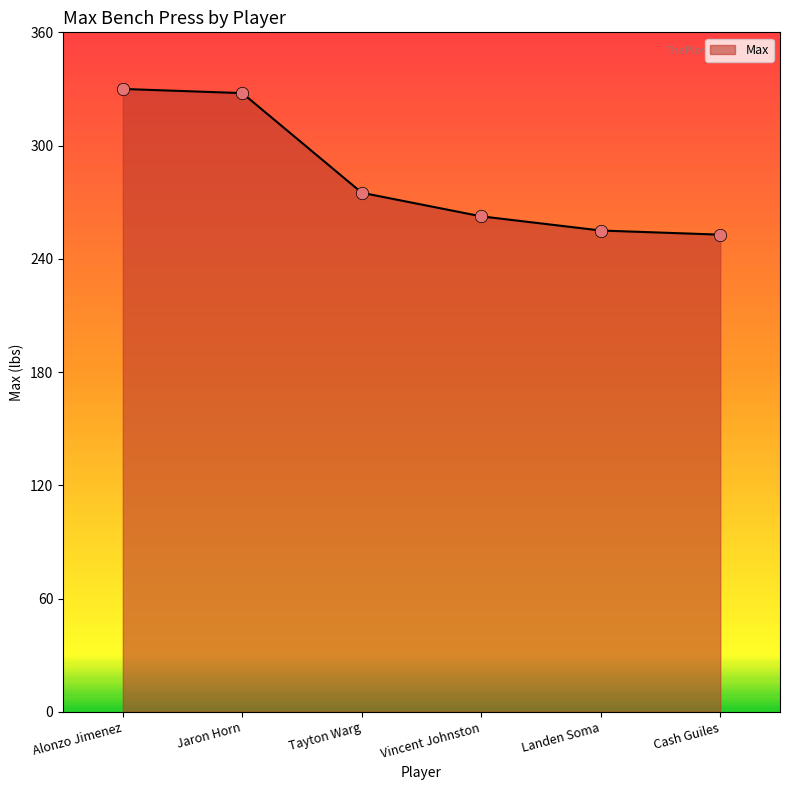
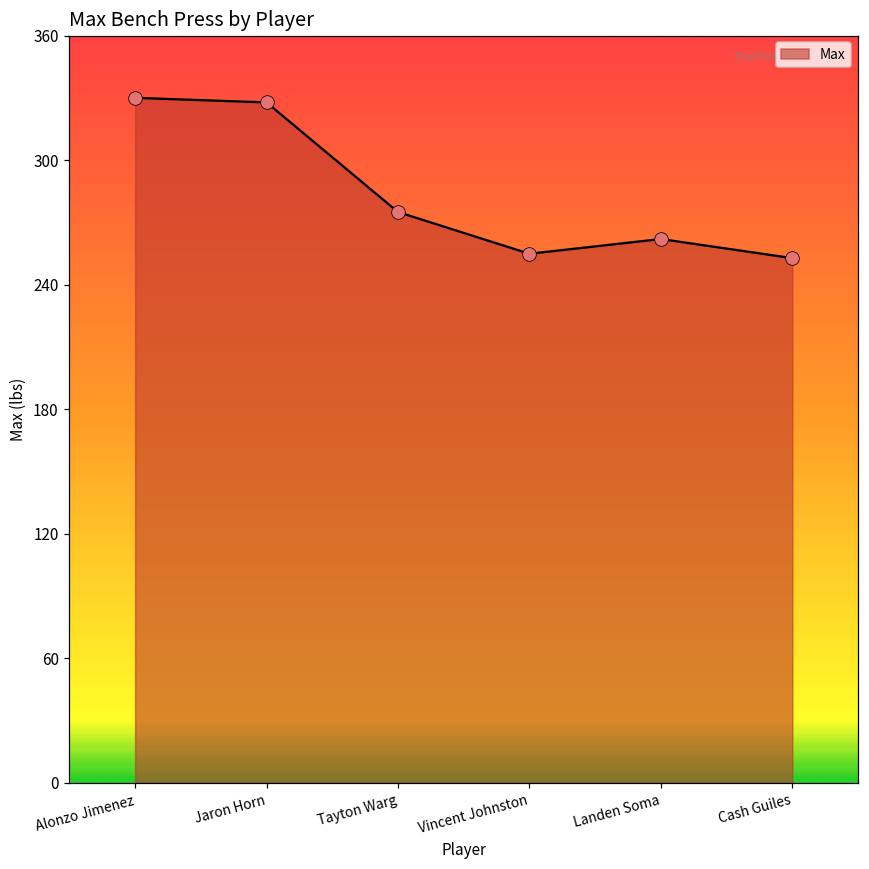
Vincent Johnston: 263 -> 255
Landen Soma: 255 -> 262
